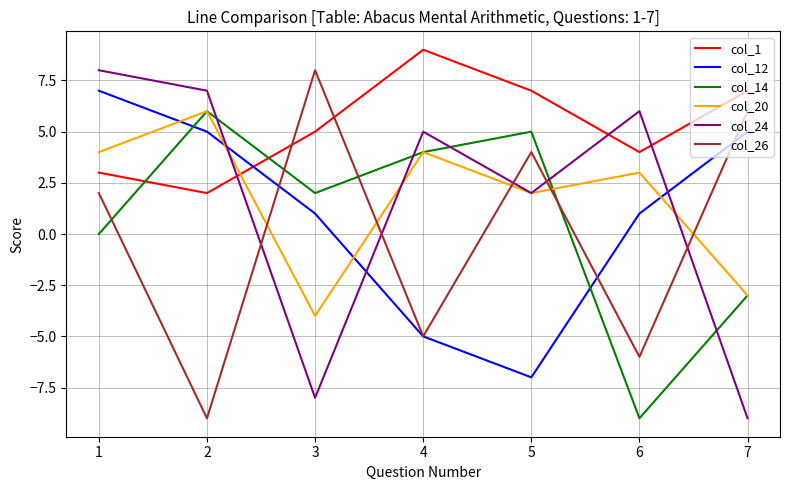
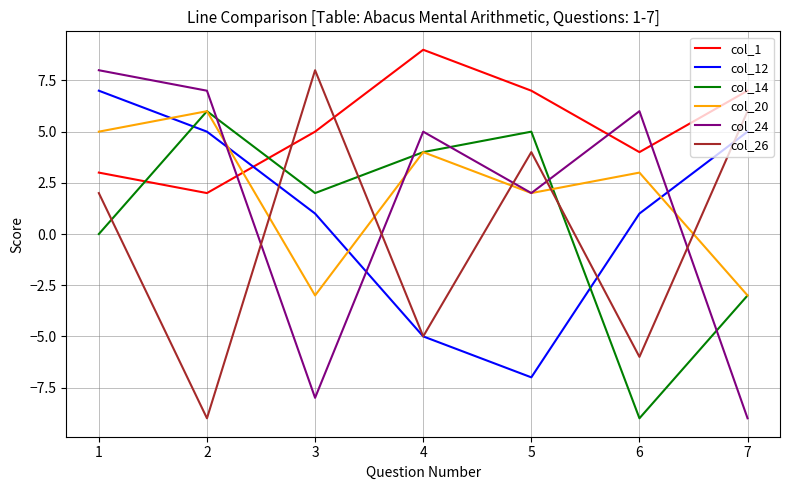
col_20, 1: 4 -> 5
col_20, 3: -4 -> -3
